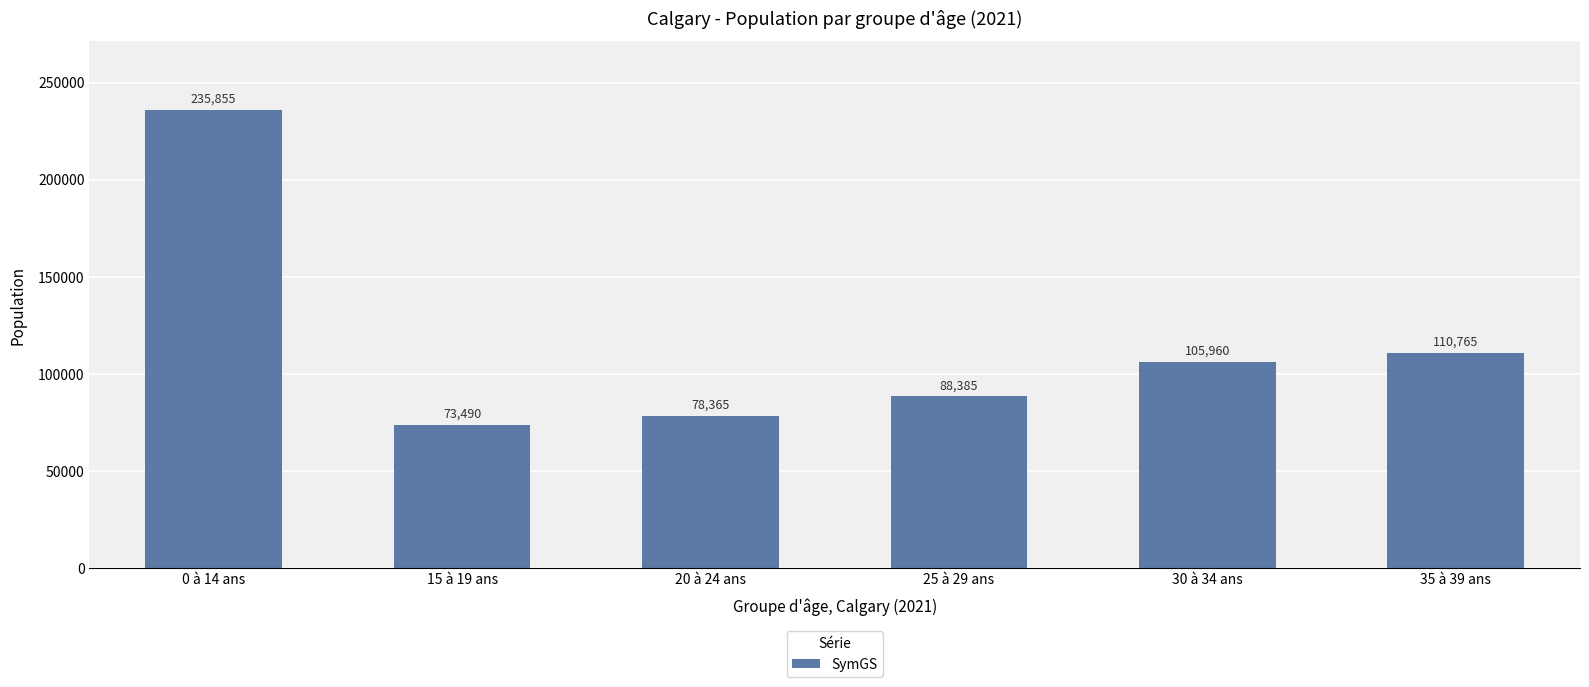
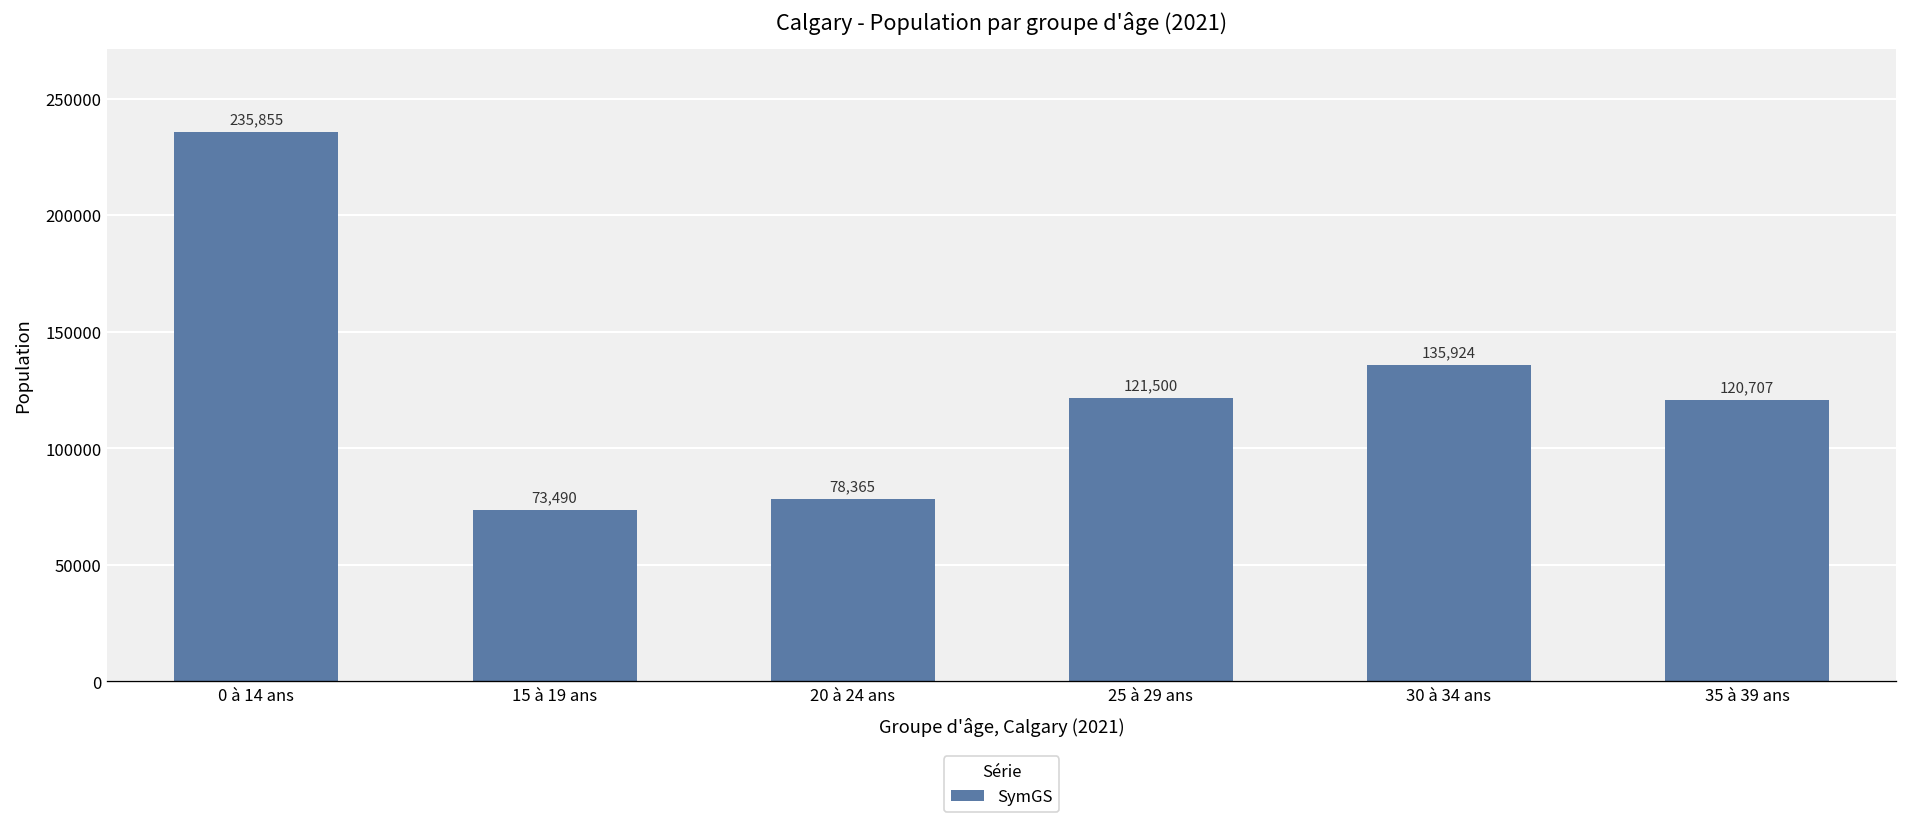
25 à 29 ans: 88,385 -> 121,500
30 à 34 ans: 105,960 -> 135,924
35 à 39 ans: 110,765 -> 120,707
